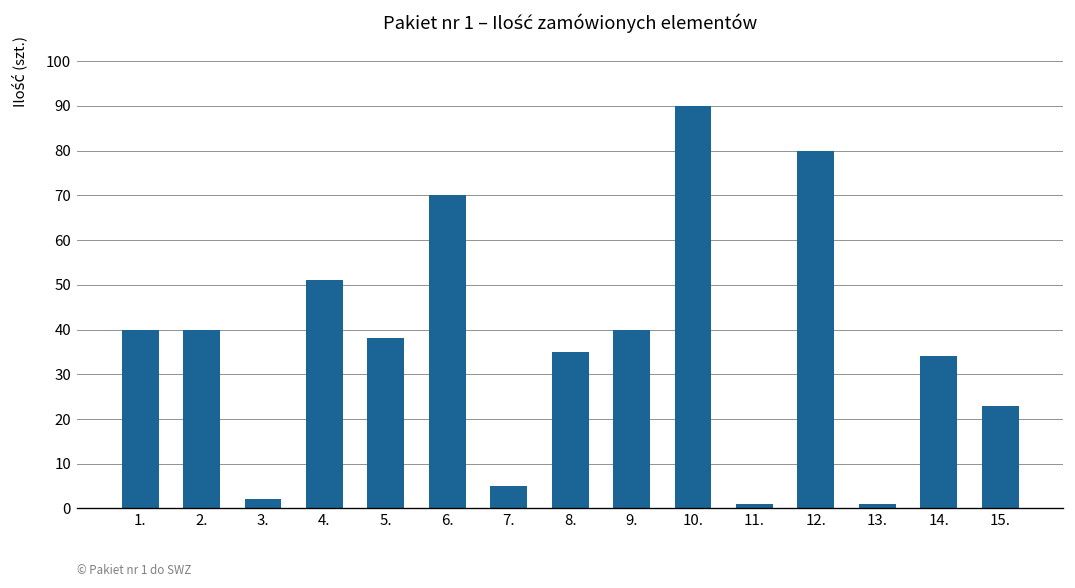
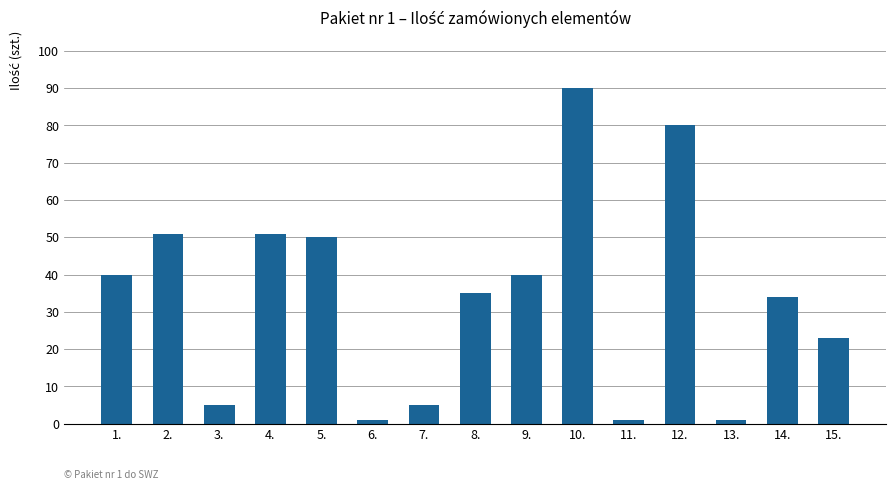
2.: 40 -> 51
3.: 2 -> 5
5.: 38 -> 50
6.: 70 -> 1
